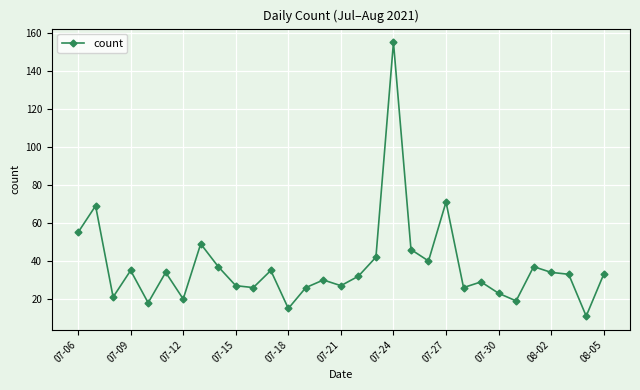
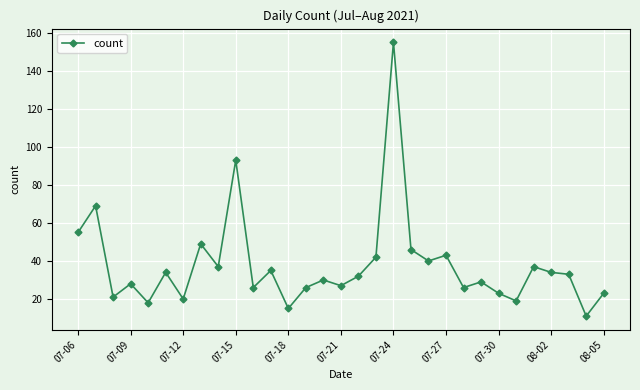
07-09: 35 -> 28
07-15: 27 -> 93
07-27: 71 -> 43
08-05: 33 -> 23
